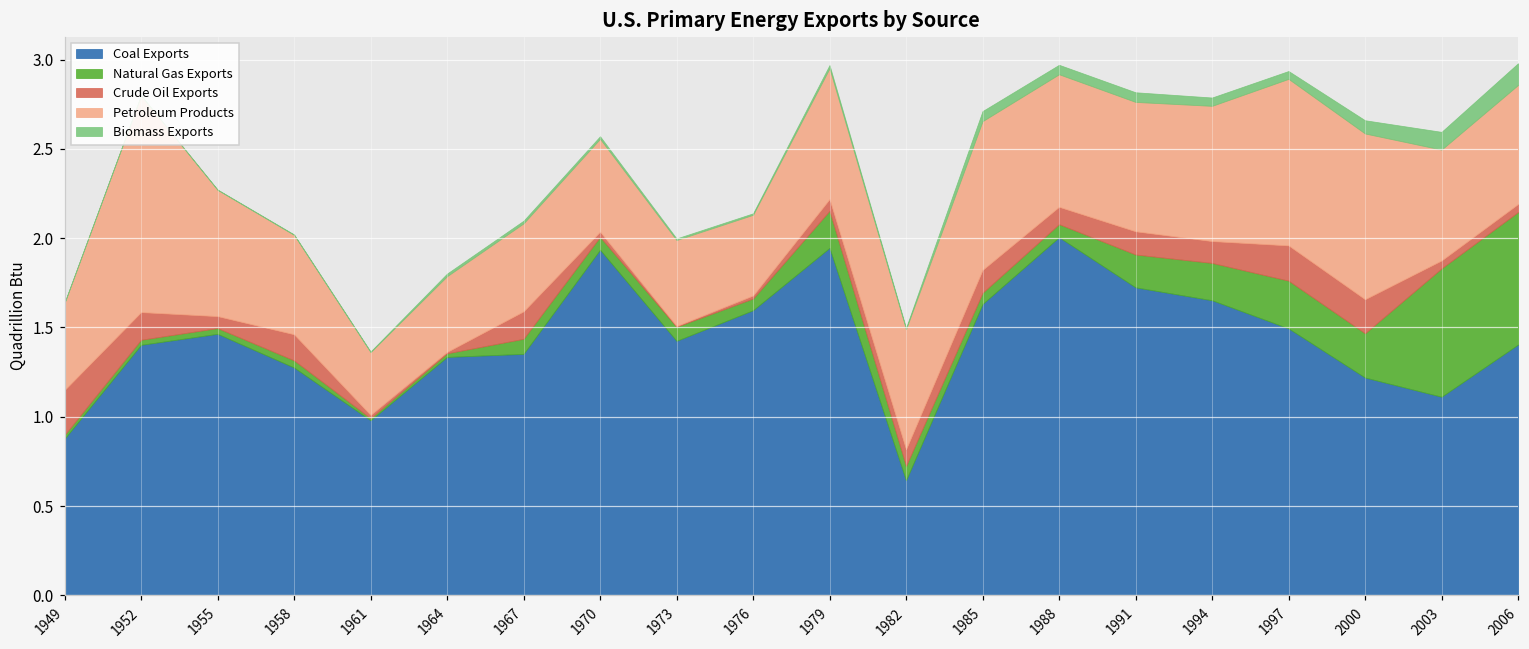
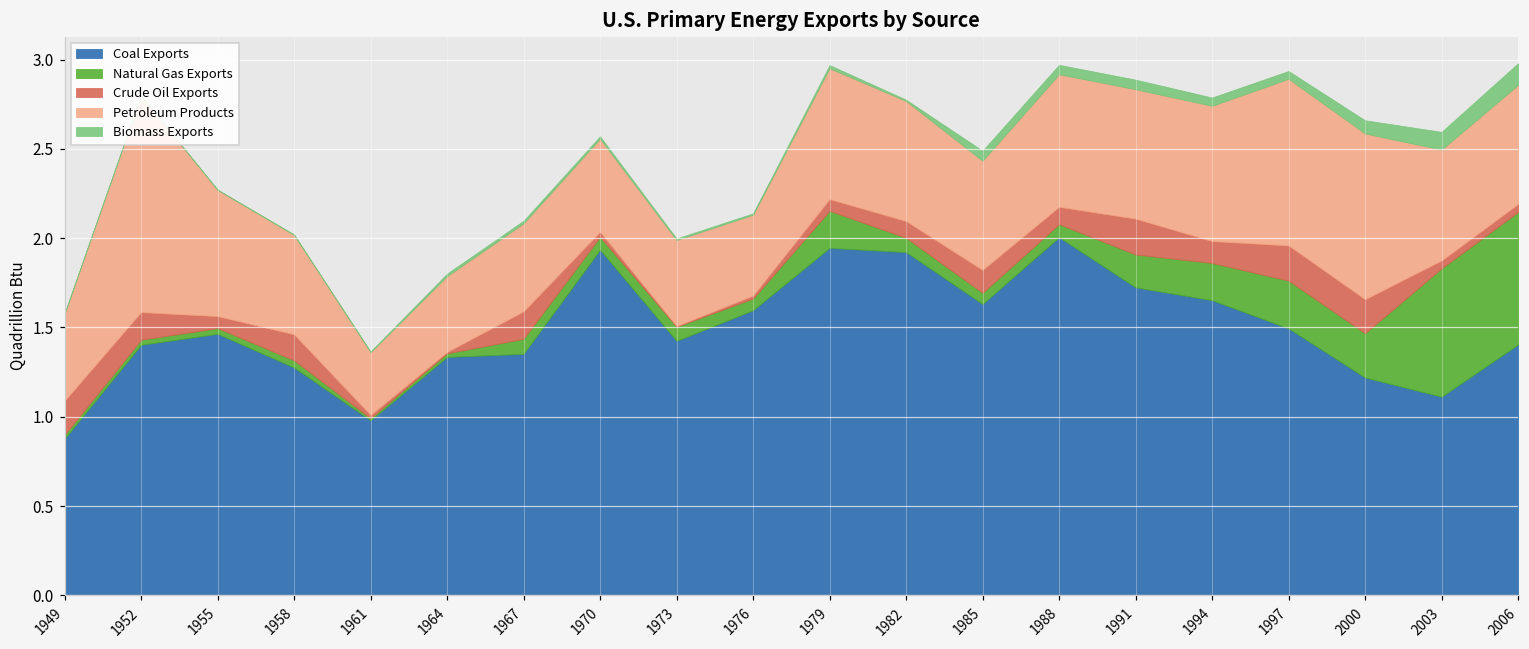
Crude Oil Exports, 1949: 0.25 -> 0.19
Coal Exports, 1982: 0.64 -> 1.92
Petroleum Products, 1985: 0.83 -> 0.61
Crude Oil Exports, 1991: 0.13 -> 0.20
